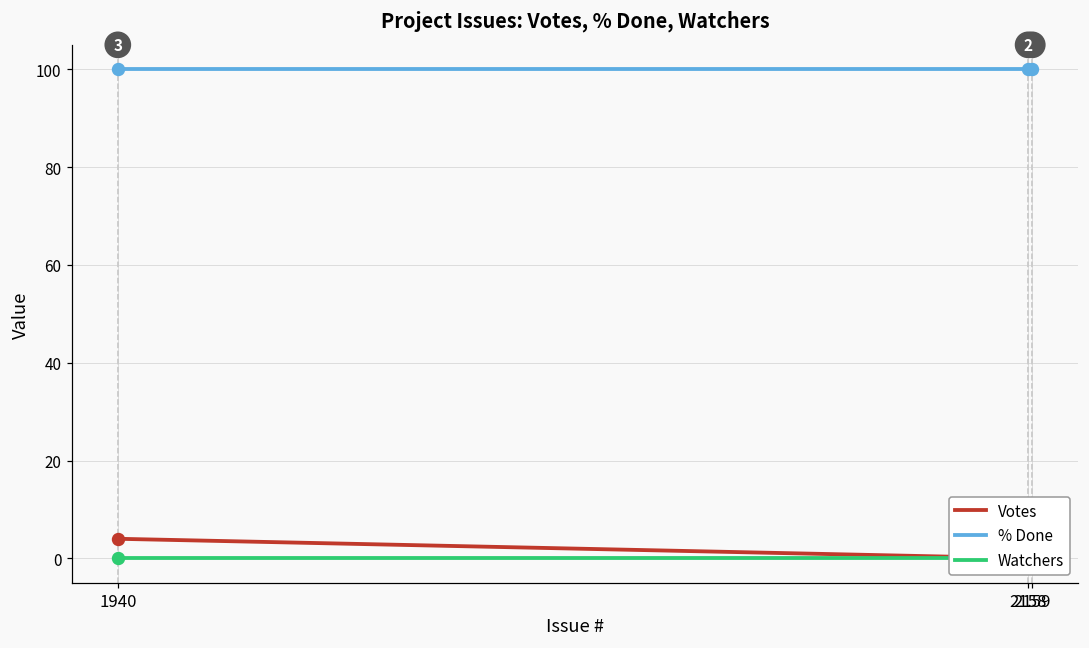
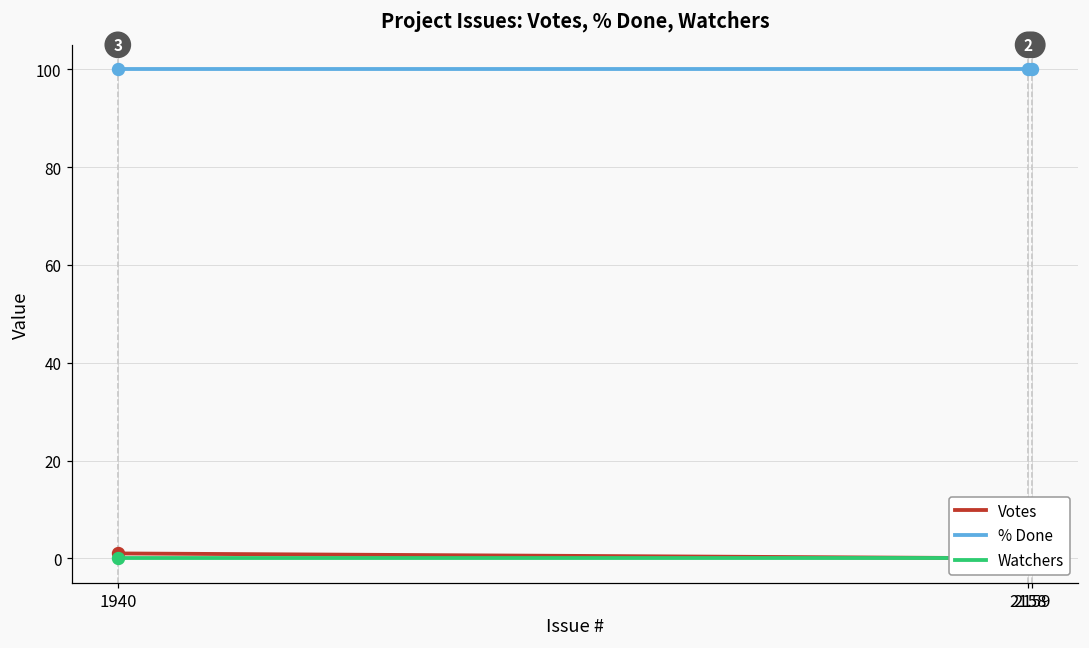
Votes, 1940: 4 -> 1
